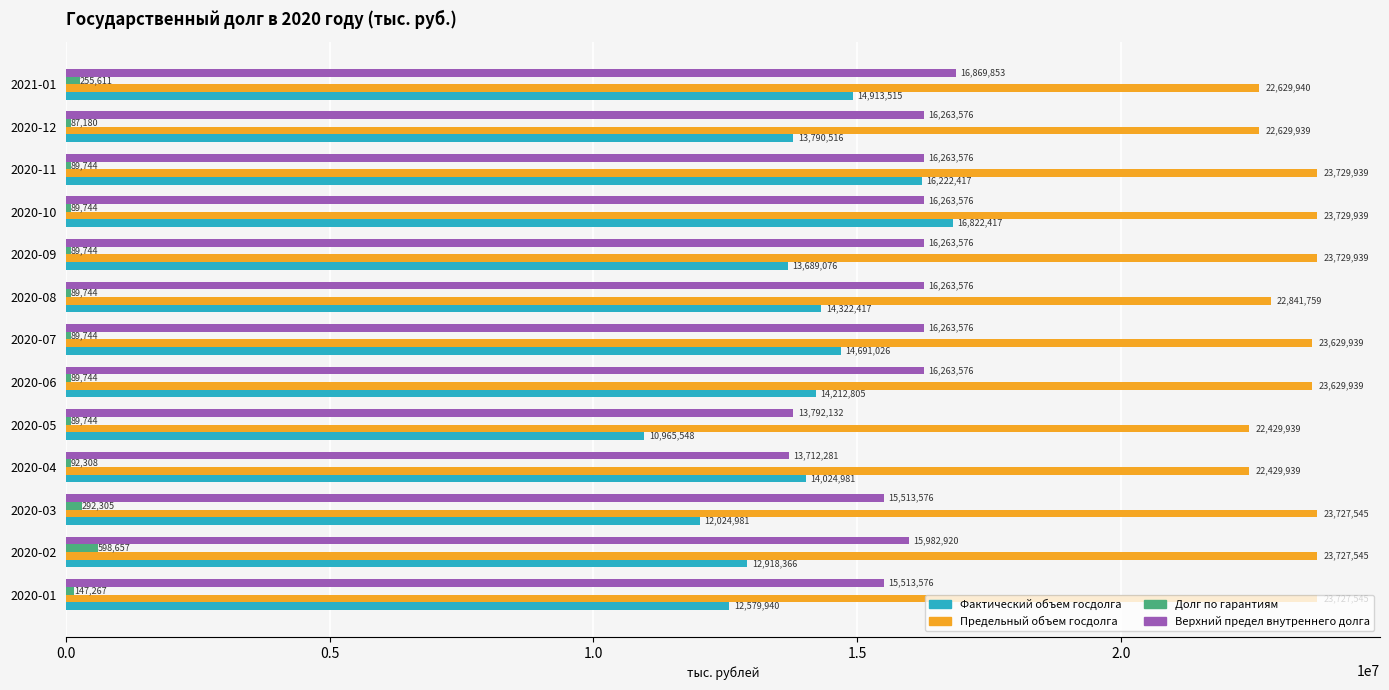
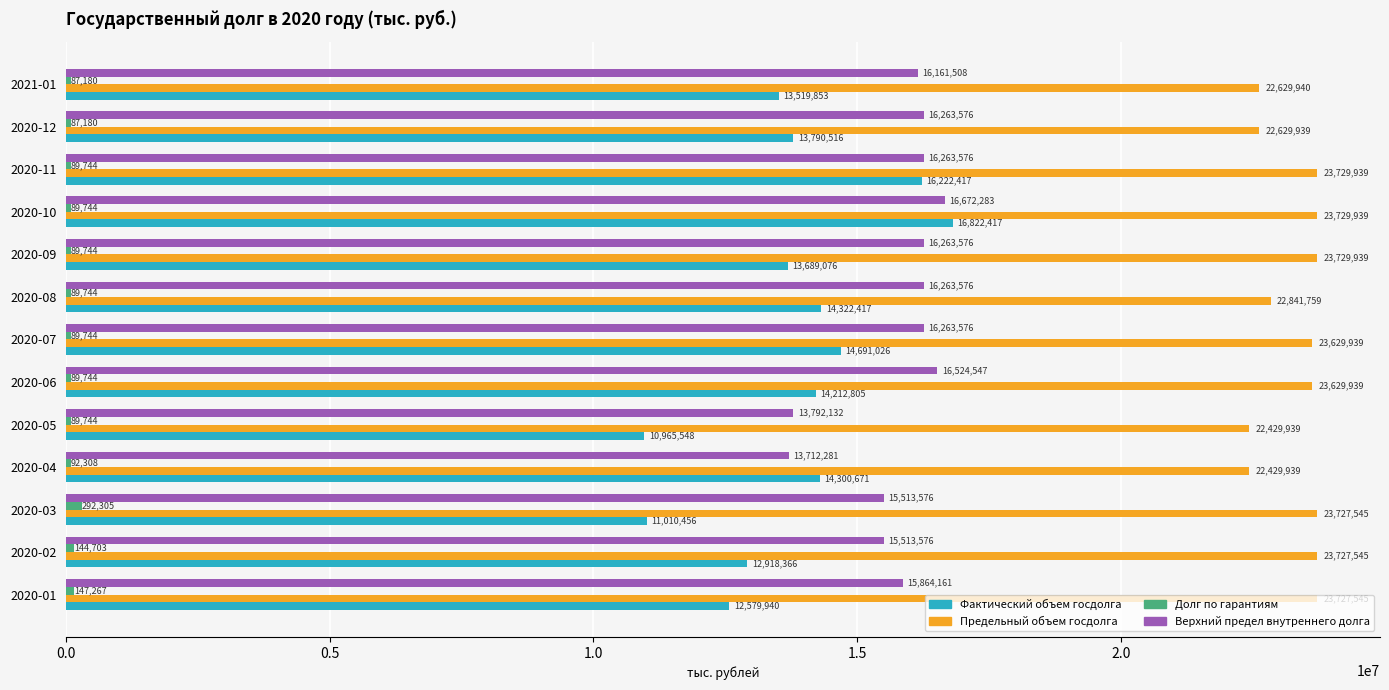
Верхний предел внутреннего долга, 2021-01: 16,869,853 -> 16,161,508
Долг по гарантиям, 2021-01: 255,611 -> 87,180
Фактический объем госдолга, 2021-01: 14,913,515 -> 13,519,853
Верхний предел внутреннего долга, 2020-10: 16,263,576 -> 16,672,283
Верхний предел внутреннего долга, 2020-06: 16,263,576 -> 16,524,547
Фактический объем госдолга, 2020-04: 14,024,981 -> 14,300,671
Фактический объем госдолга, 2020-03: 12,024,981 -> 11,010,456
Верхний предел внутреннего долга, 2020-02: 15,982,920 -> 15,513,576
Долг по гарантиям, 2020-02: 598,657 -> 144,703
Верхний предел внутреннего долга, 2020-01: 15,513,576 -> 15,864,161
